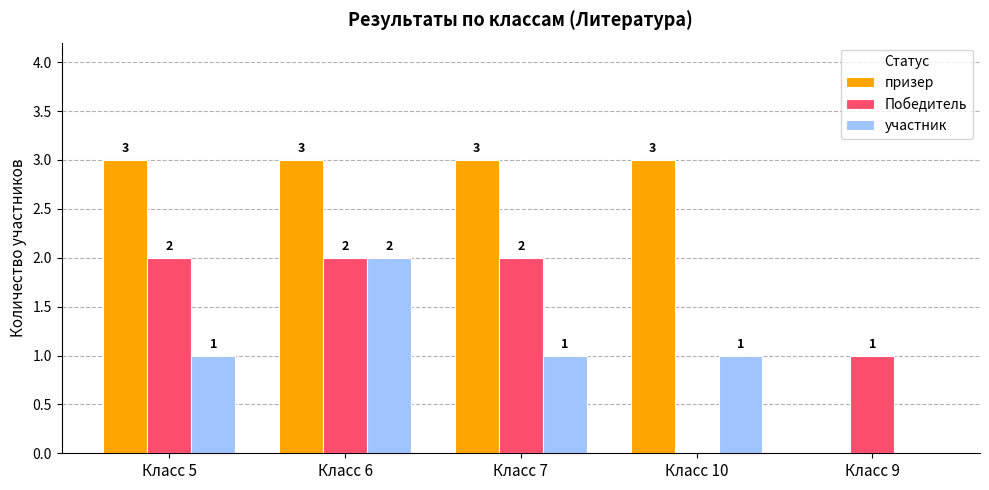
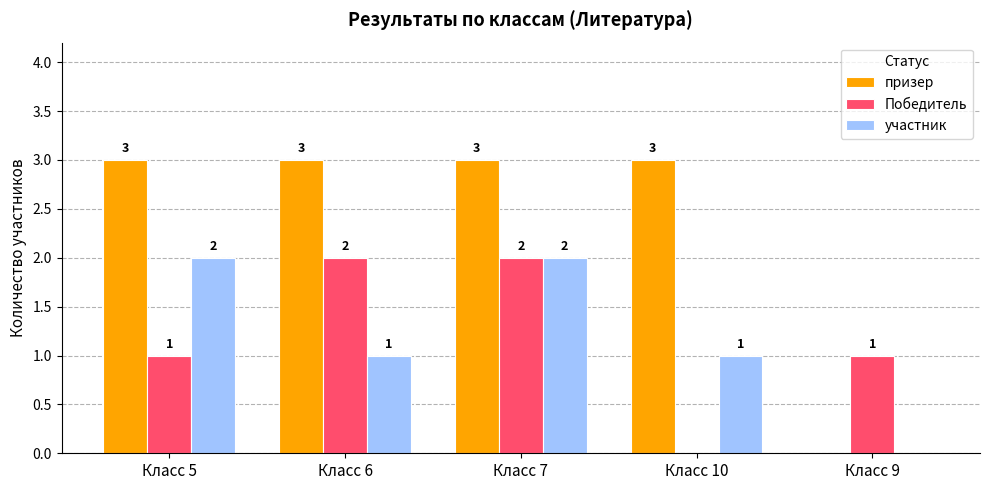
Победитель, Класс 5: 2 -> 1
участник, Класс 5: 1 -> 2
участник, Класс 6: 2 -> 1
участник, Класс 7: 1 -> 2
